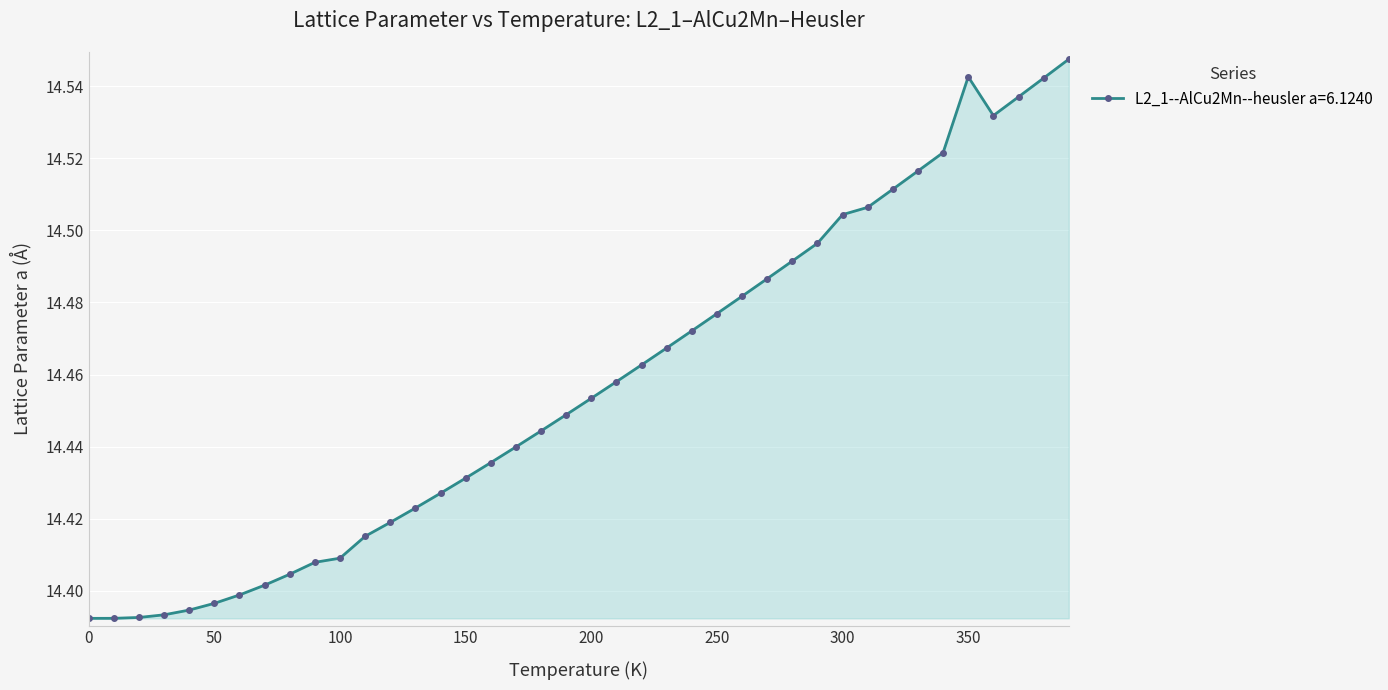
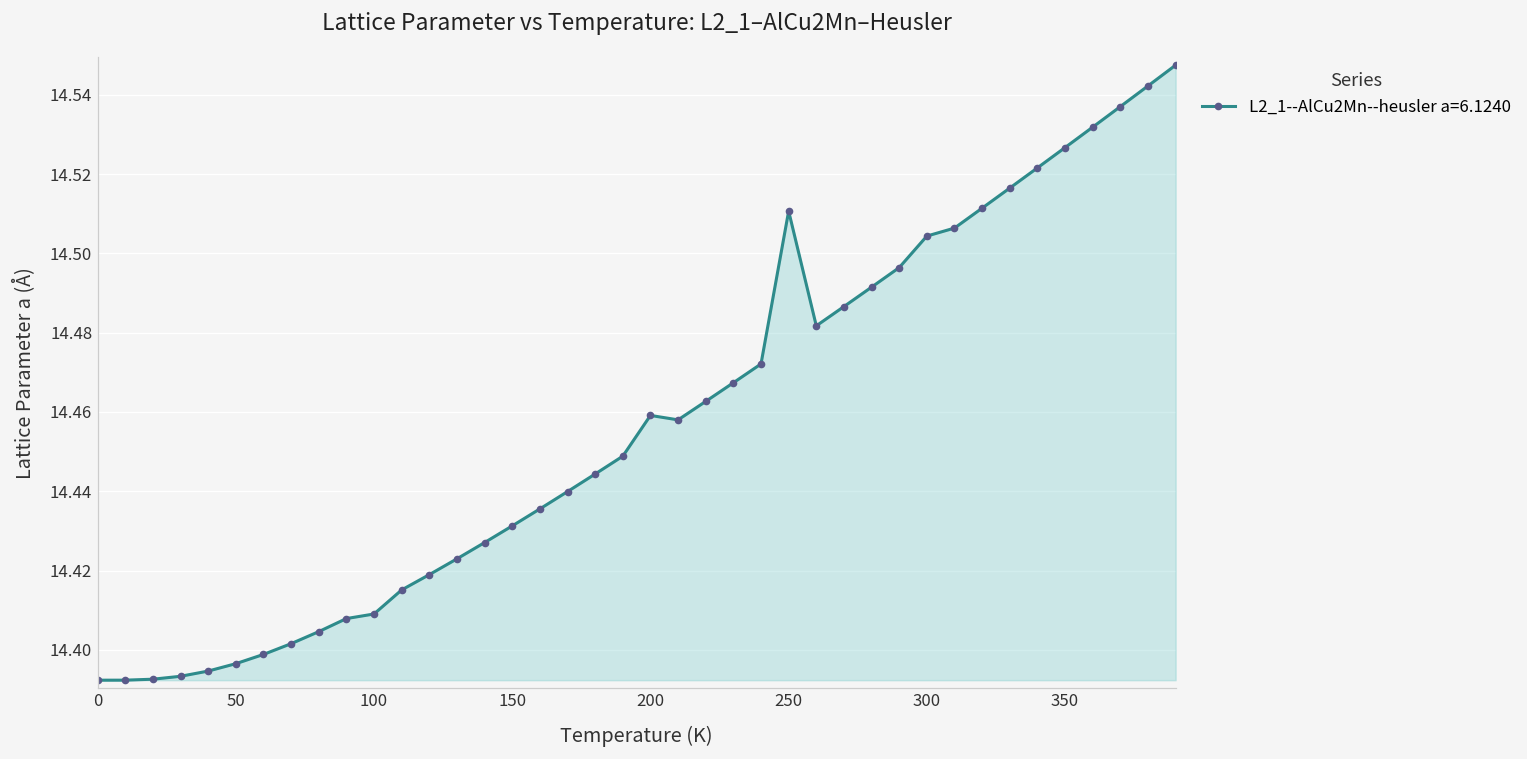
200: 14.453 -> 14.459
250: 14.477 -> 14.511
350: 14.543 -> 14.527
